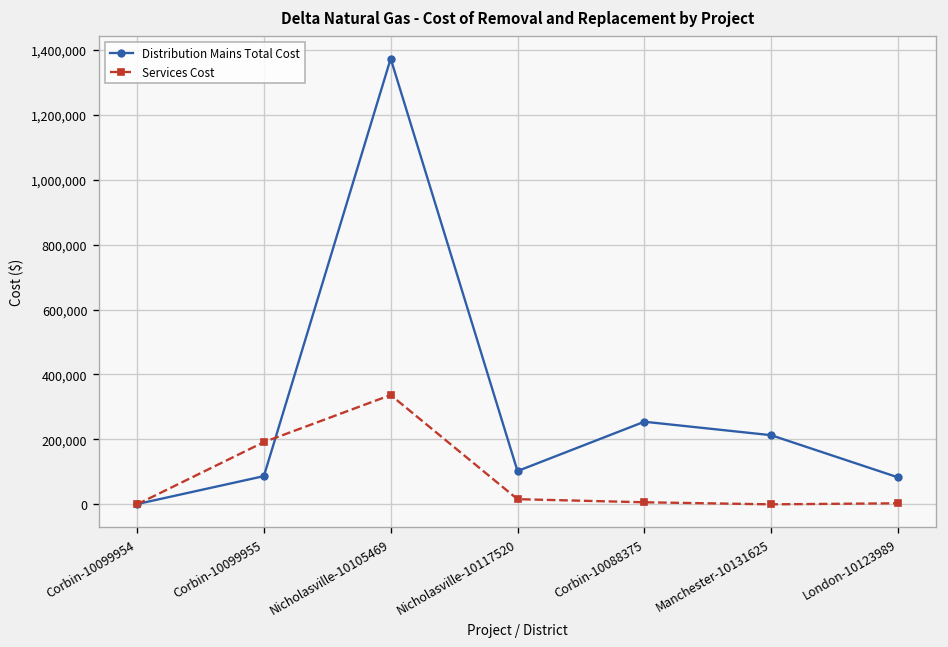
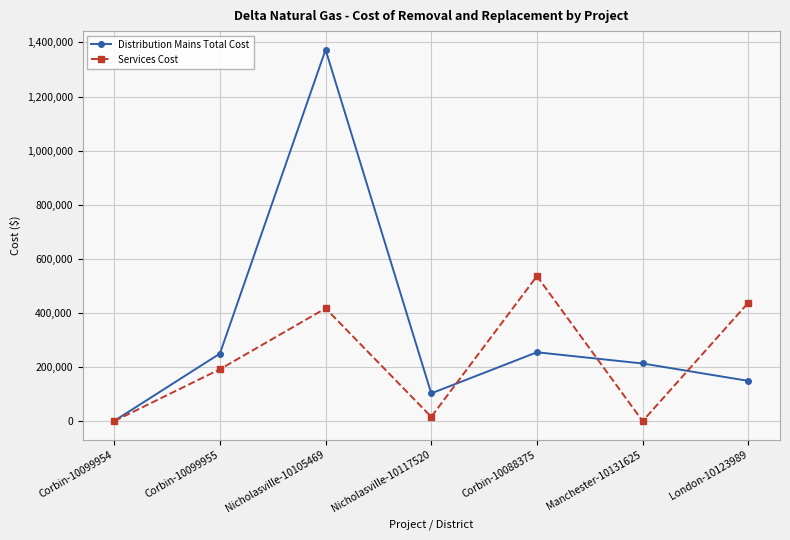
Distribution Mains Total Cost, Corbin-10099955: 90,000 -> 250,000
Services Cost, Nicholasville-10105469: 340,000 -> 420,000
Services Cost, Corbin-10088375: 10,000 -> 540,000
Distribution Mains Total Cost, London-10123989: 80,000 -> 150,000
Services Cost, London-10123989: 0 -> 440,000
